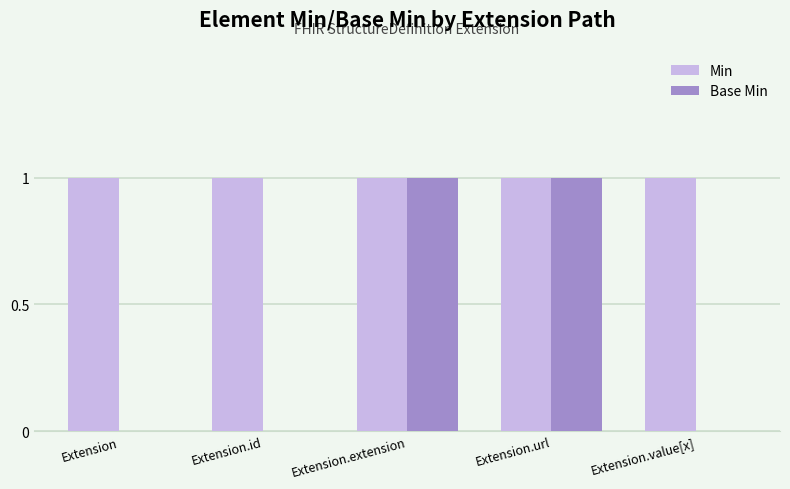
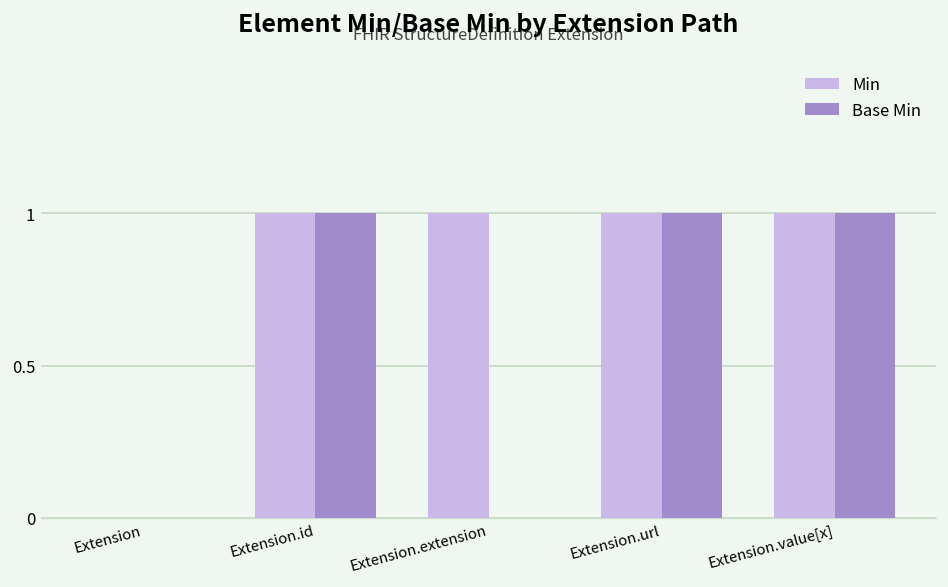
Min, Extension: 1 -> 0
Base Min, Extension.id: 0 -> 1
Base Min, Extension.extension: 1 -> 0
Base Min, Extension.value[x]: 0 -> 1
